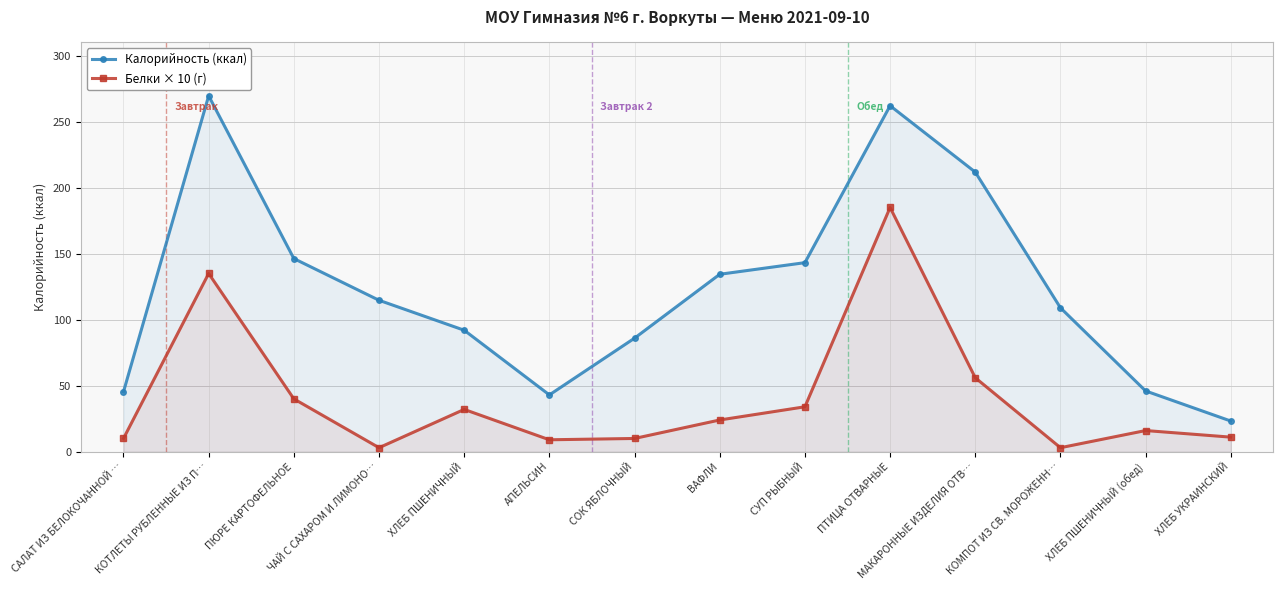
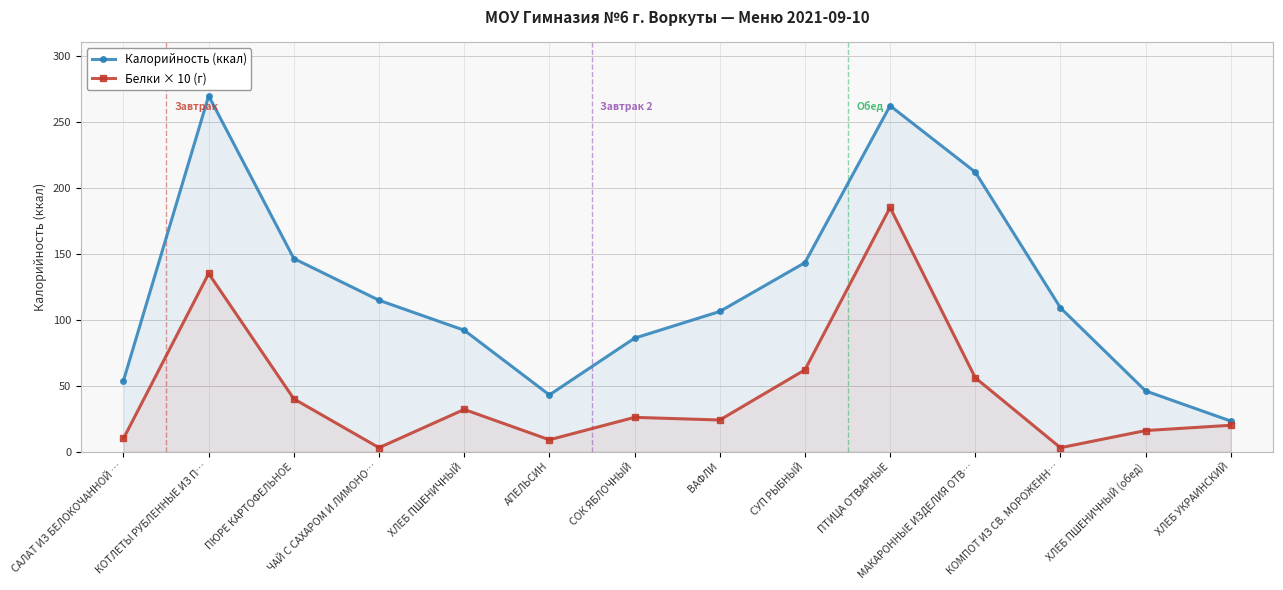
Калорийность (ккал), САЛАТ ИЗ БЕЛОКОЧАННОЙ …: 45 -> 54
Белки × 10 (г), СОК ЯБЛОЧНЫЙ: 10 -> 26
Калорийность (ккал), ВАФЛИ: 134 -> 106
Белки × 10 (г), СУП РЫБНЫЙ: 34 -> 62
Белки × 10 (г), ХЛЕБ УКРАИНСКИЙ: 11 -> 20
